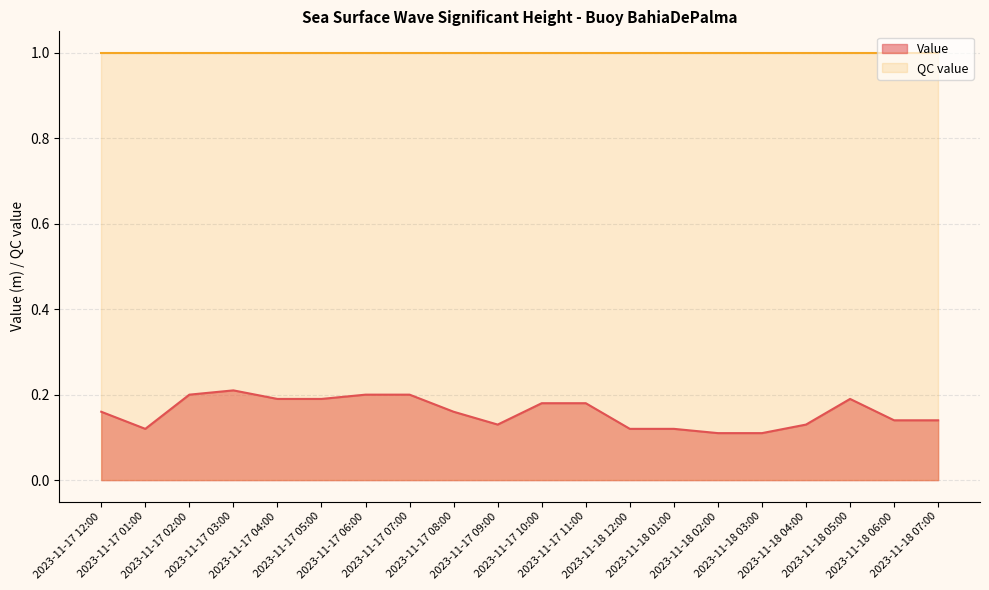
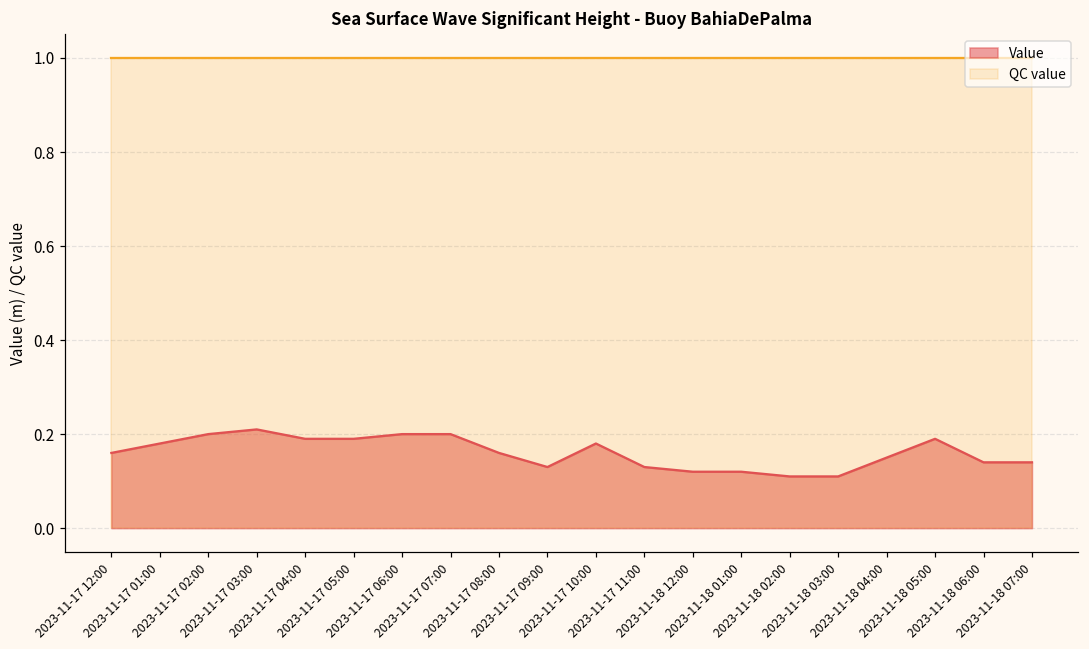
Value, 2023-11-17 01:00: 0.12 -> 0.18
Value, 2023-11-17 11:00: 0.18 -> 0.13
Value, 2023-11-18 04:00: 0.13 -> 0.15
